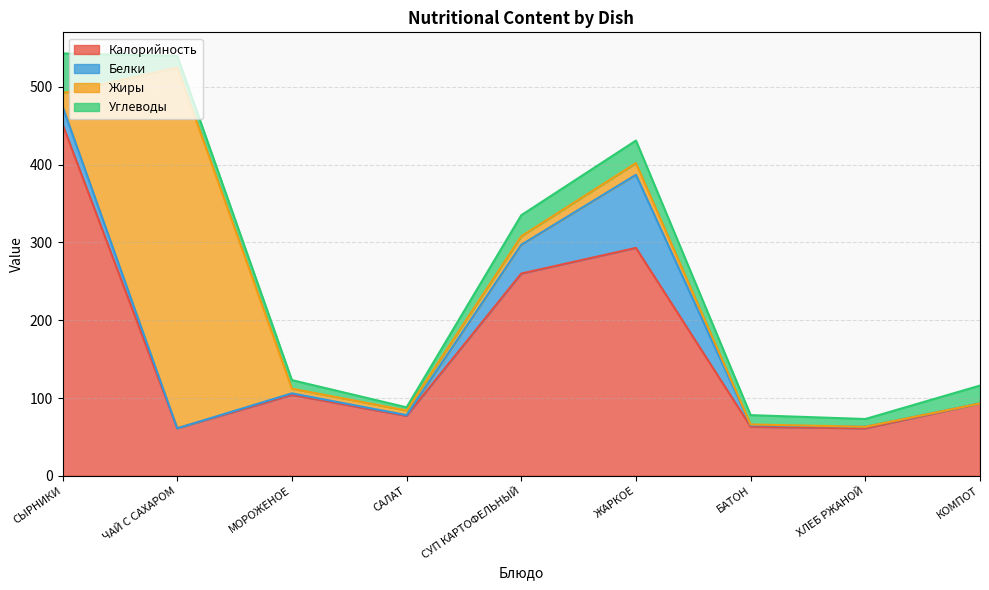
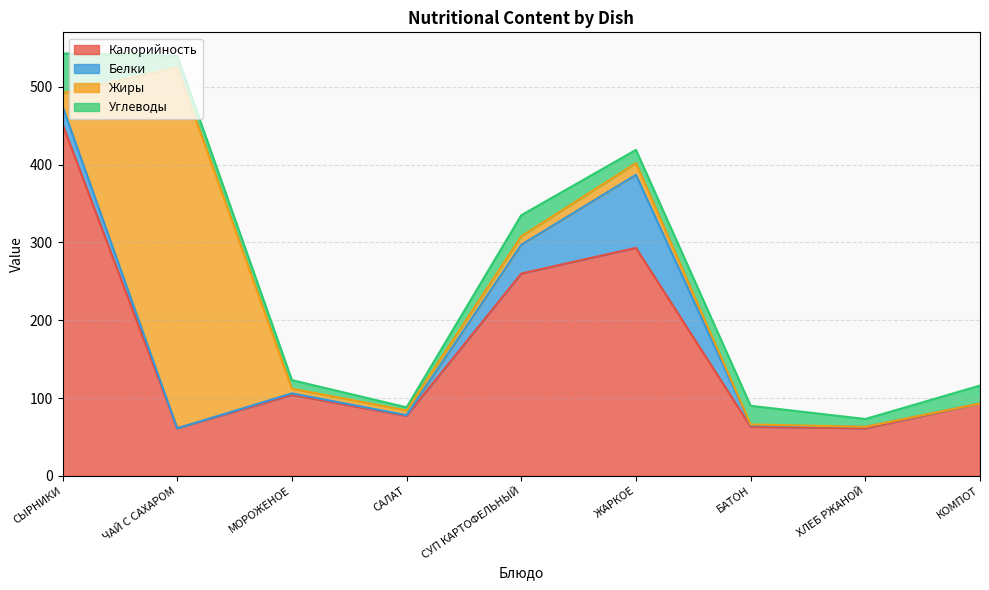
Углеводы, ЖАРКОЕ: 30 -> 20
Углеводы, БАТОН: 10 -> 20
